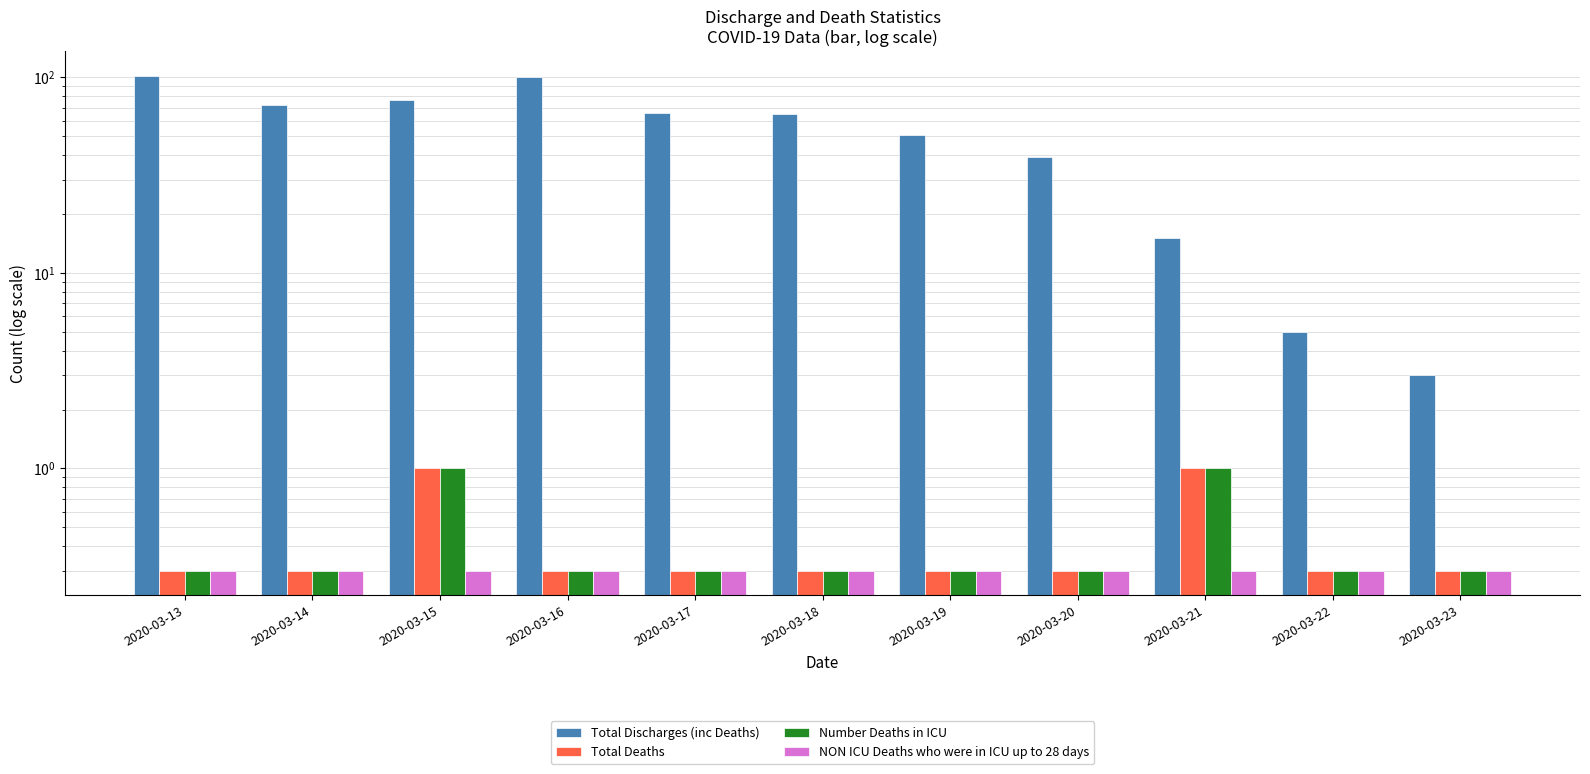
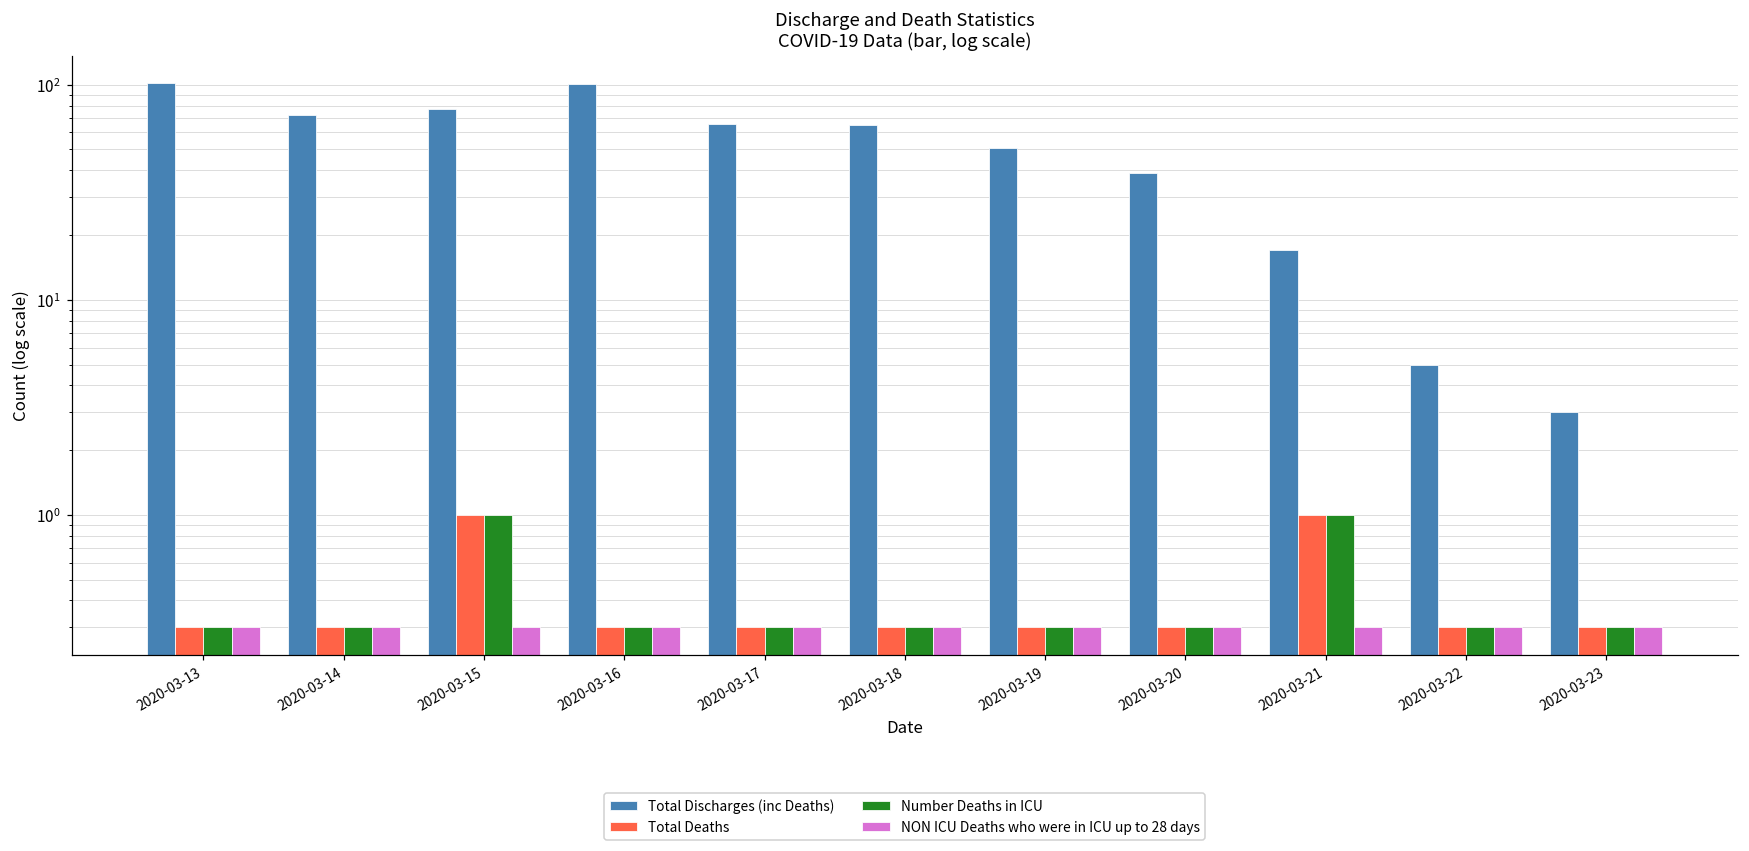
Total Discharges (inc Deaths), 2020-03-21: 15 -> 17
